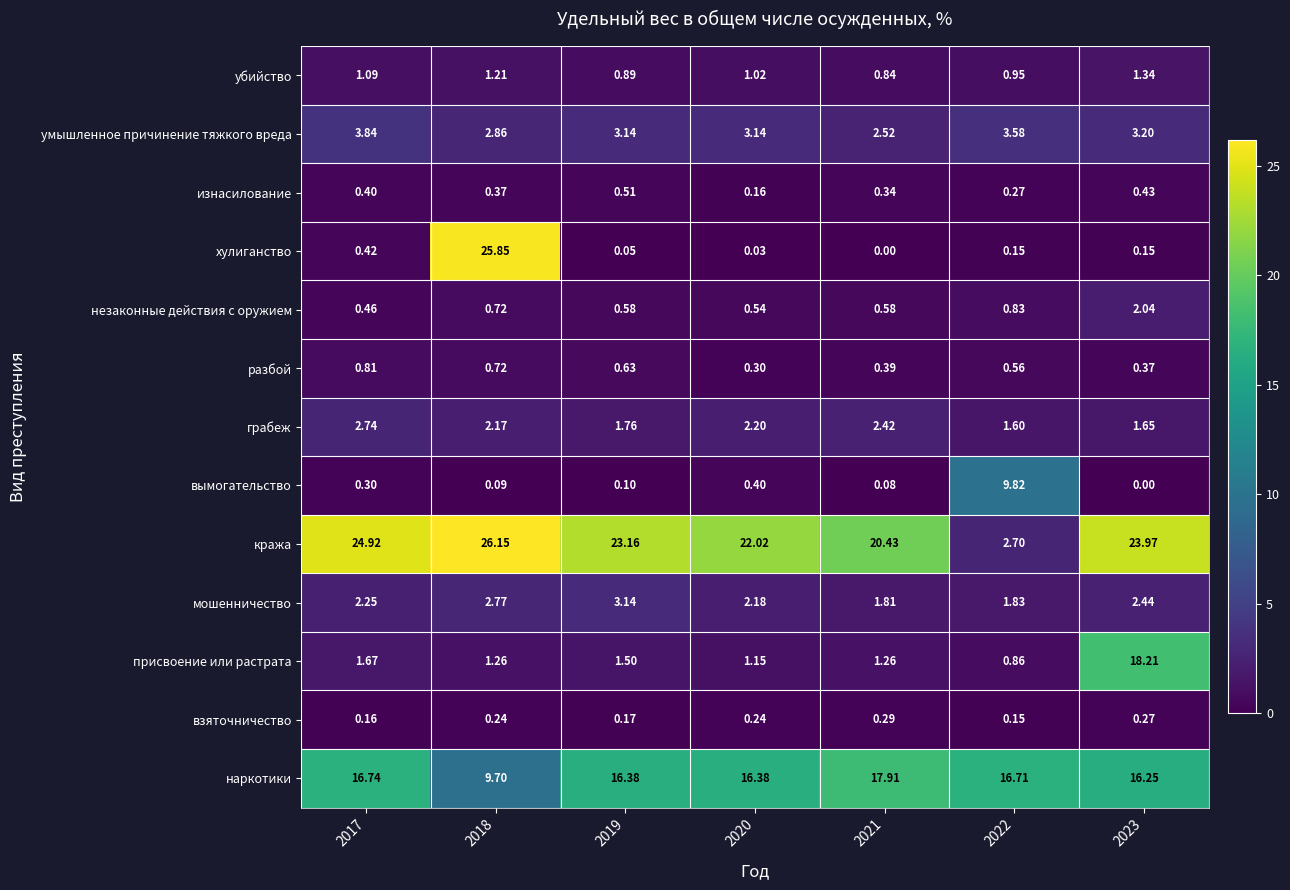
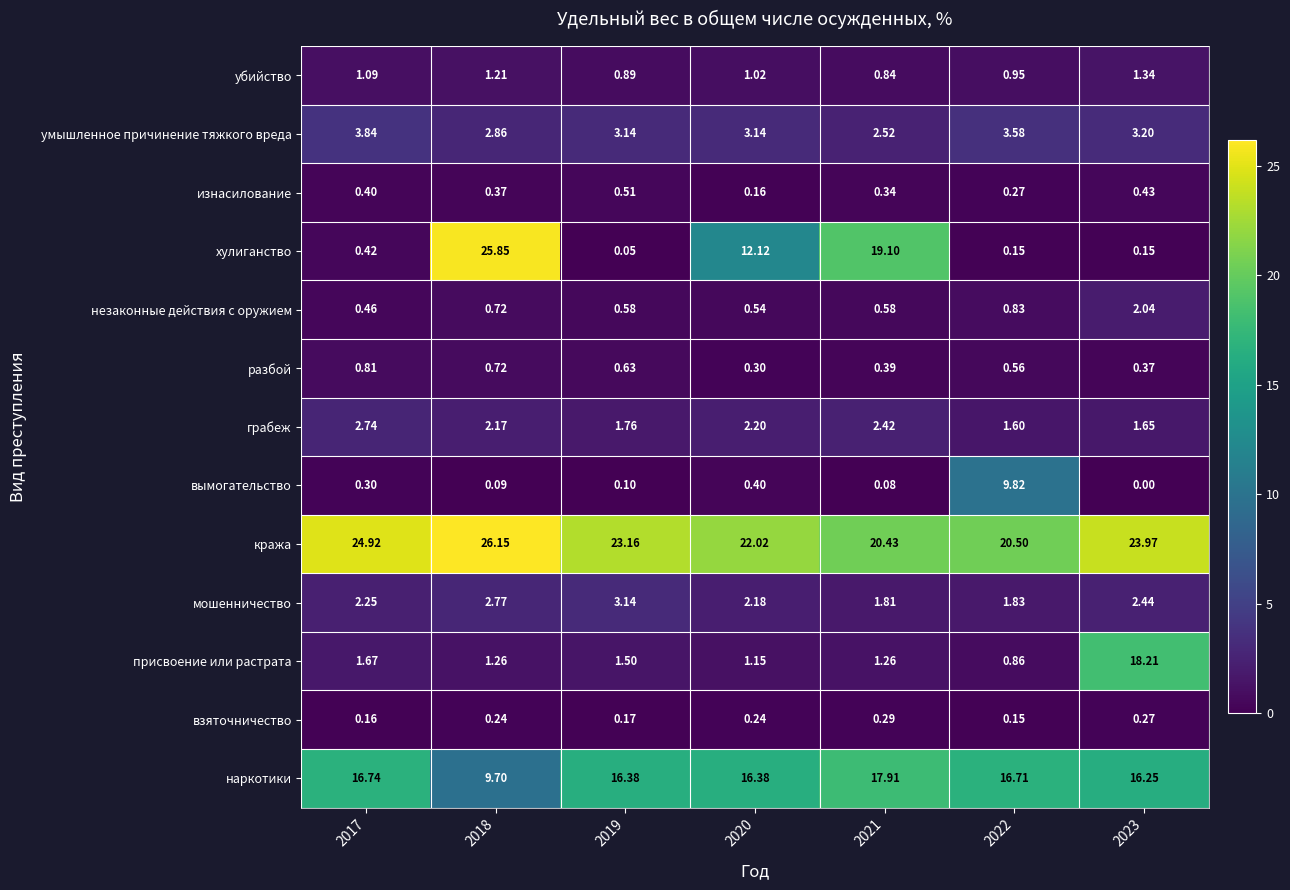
хулиганство, 2020: 0.03 -> 12.12
хулиганство, 2021: 0.00 -> 19.10
кража, 2022: 2.70 -> 20.50
